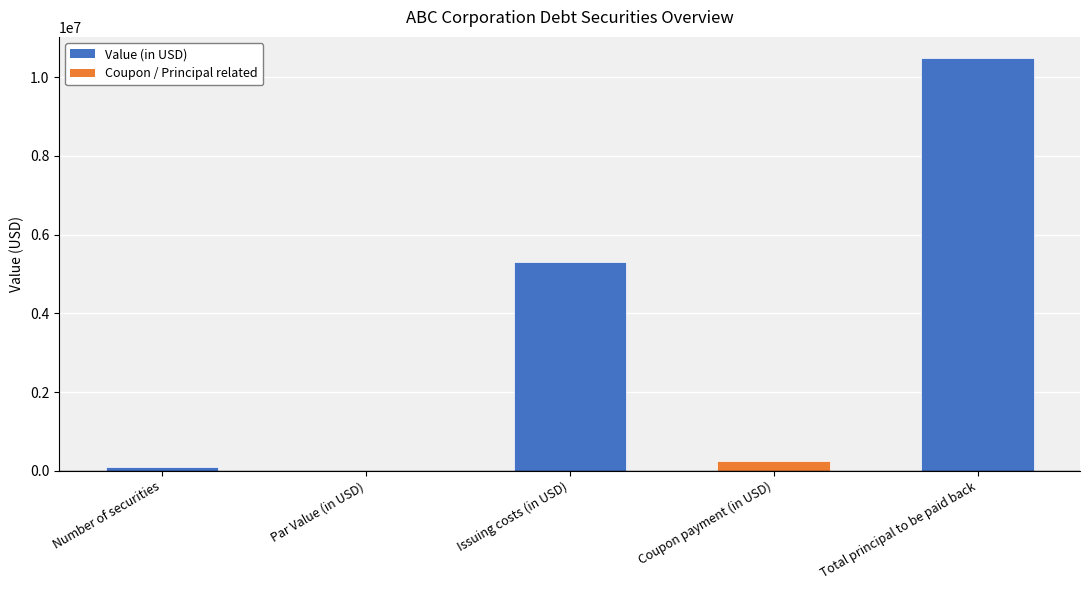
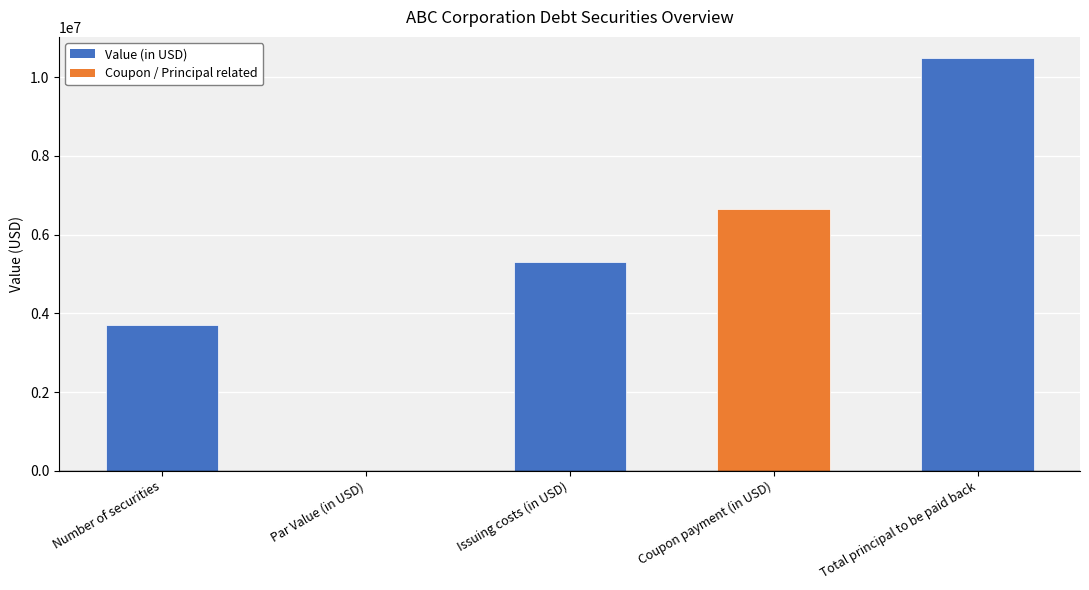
Number of securities: 100000 -> 3700000
Coupon payment (in USD): 300000 -> 6600000
